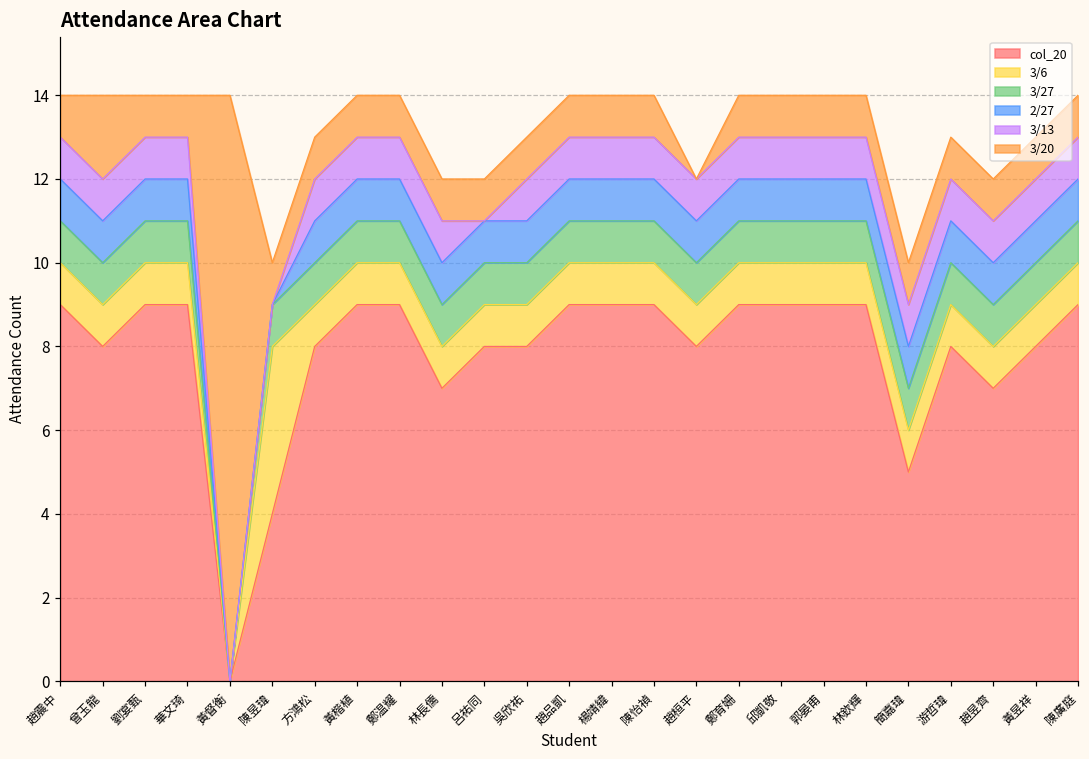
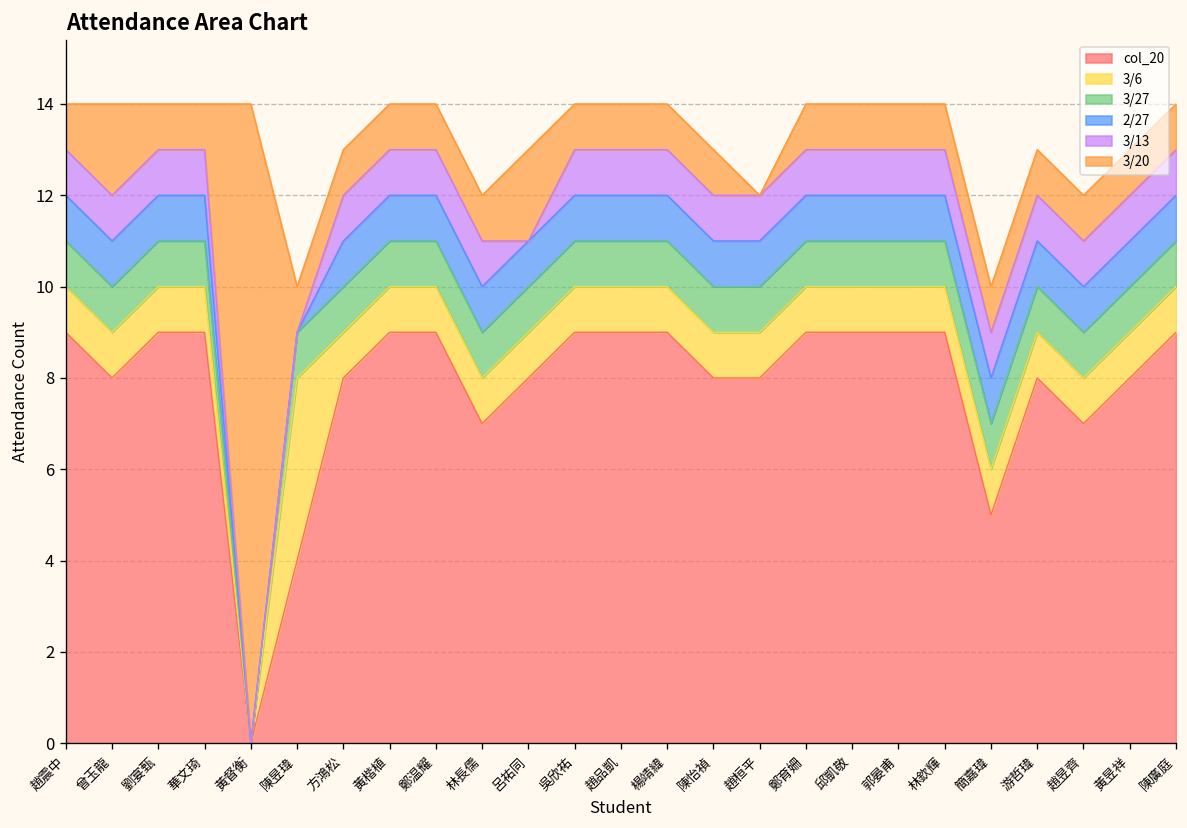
3/20, 呂祐同: 1 -> 2
col_20, 吳欣祐: 8 -> 9
col_20, 陳怡禎: 9 -> 8
